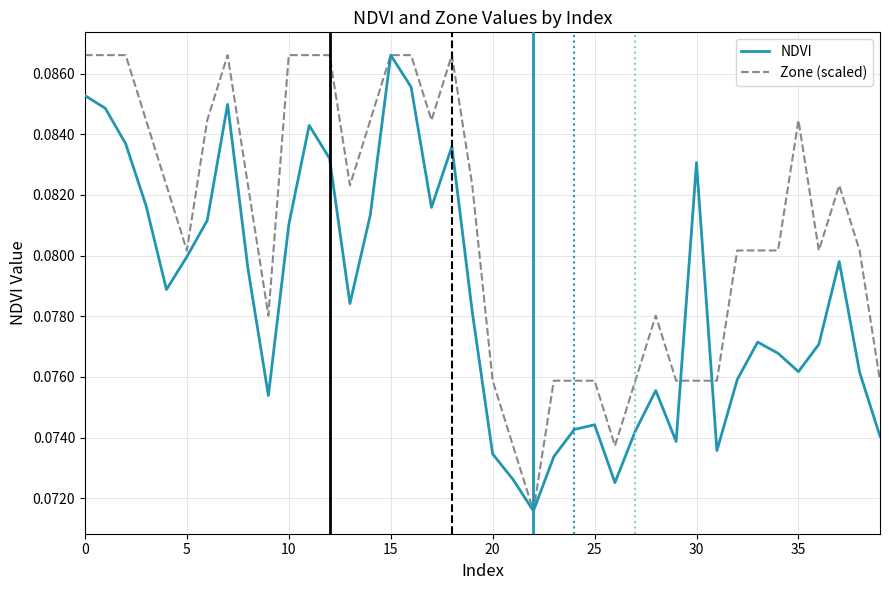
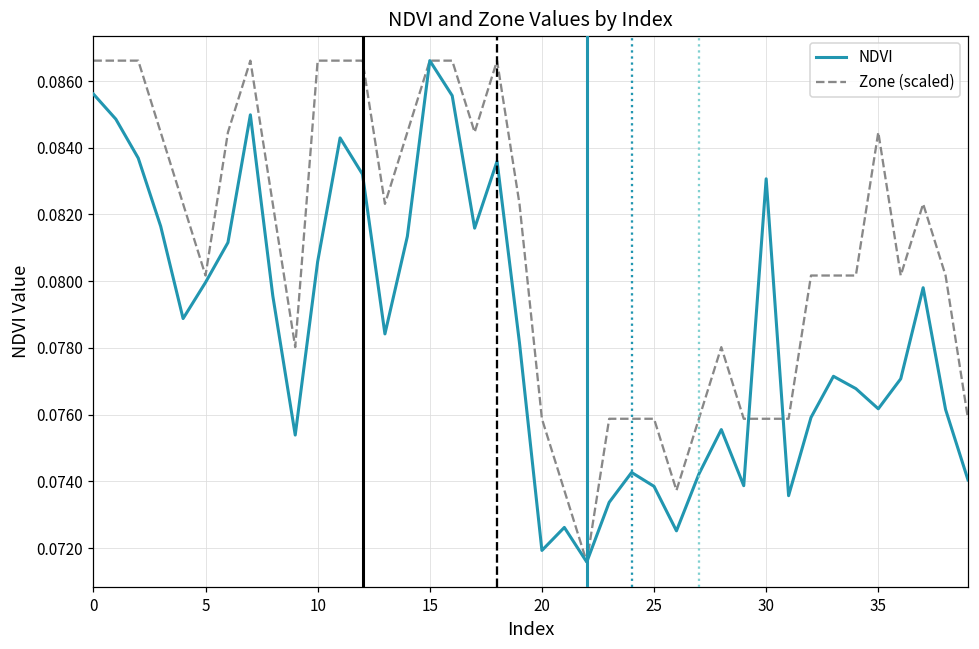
NDVI, 0: 0.0853 -> 0.0856
NDVI, 10: 0.0810 -> 0.0806
NDVI, 20: 0.0735 -> 0.0719
NDVI, 25: 0.0744 -> 0.0738
